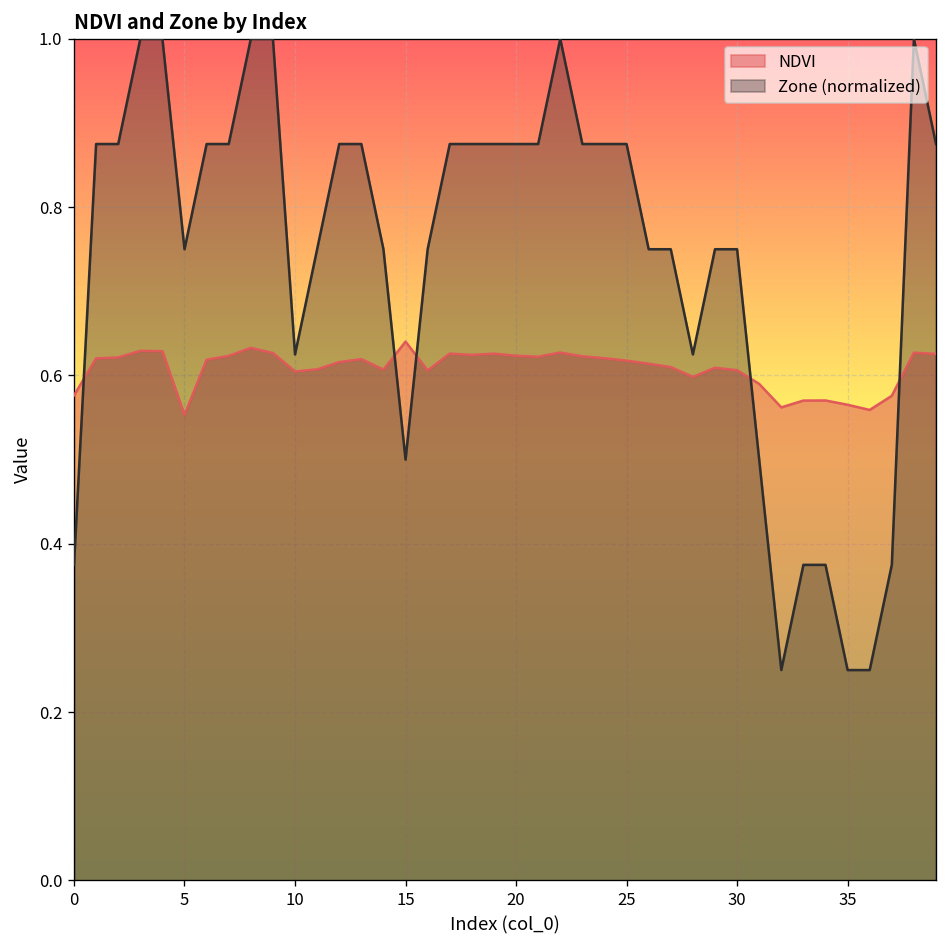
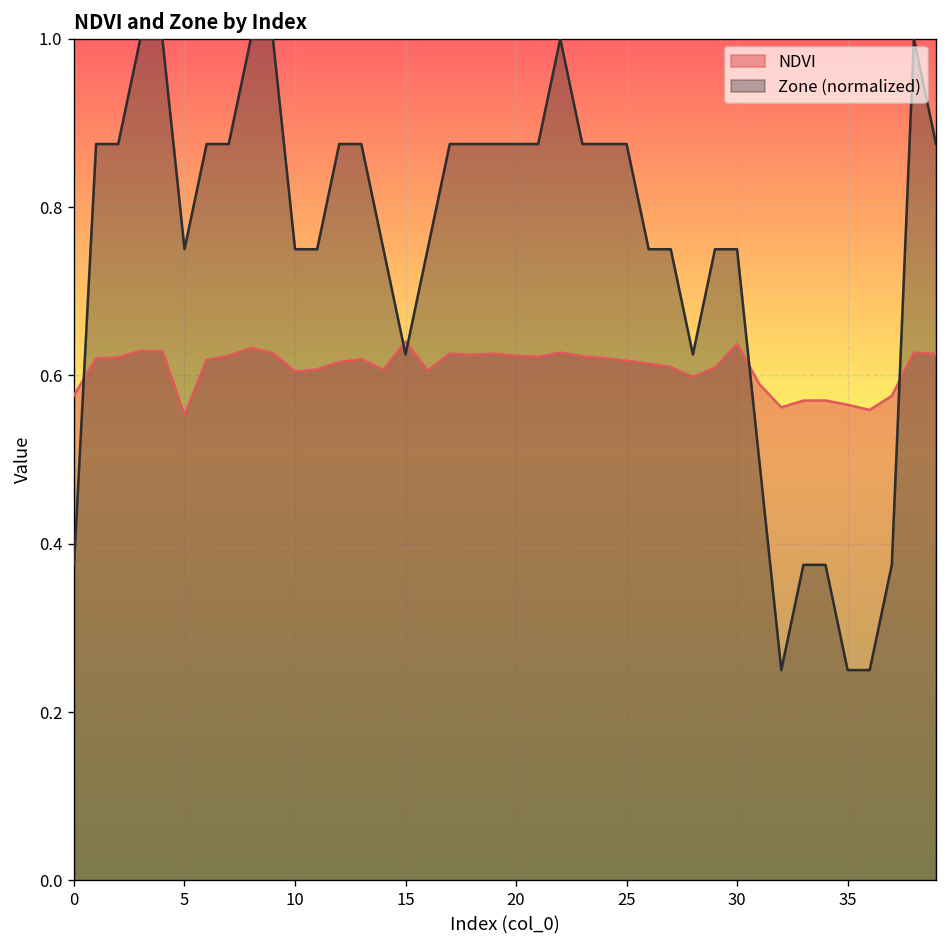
Zone (normalized), 10: 0.63 -> 0.75
Zone (normalized), 15: 0.50 -> 0.63
NDVI, 30: 0.61 -> 0.64
